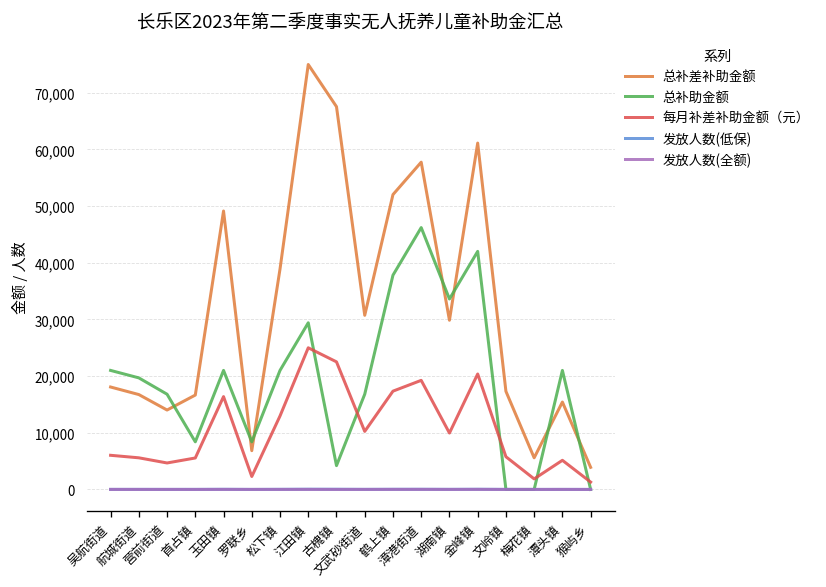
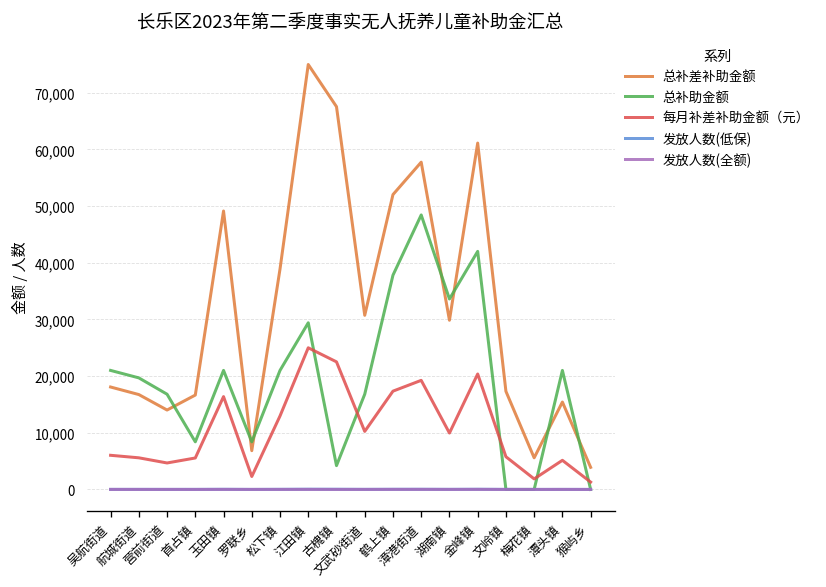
总补助金额, 漳港街道: 46,000 -> 48,000
